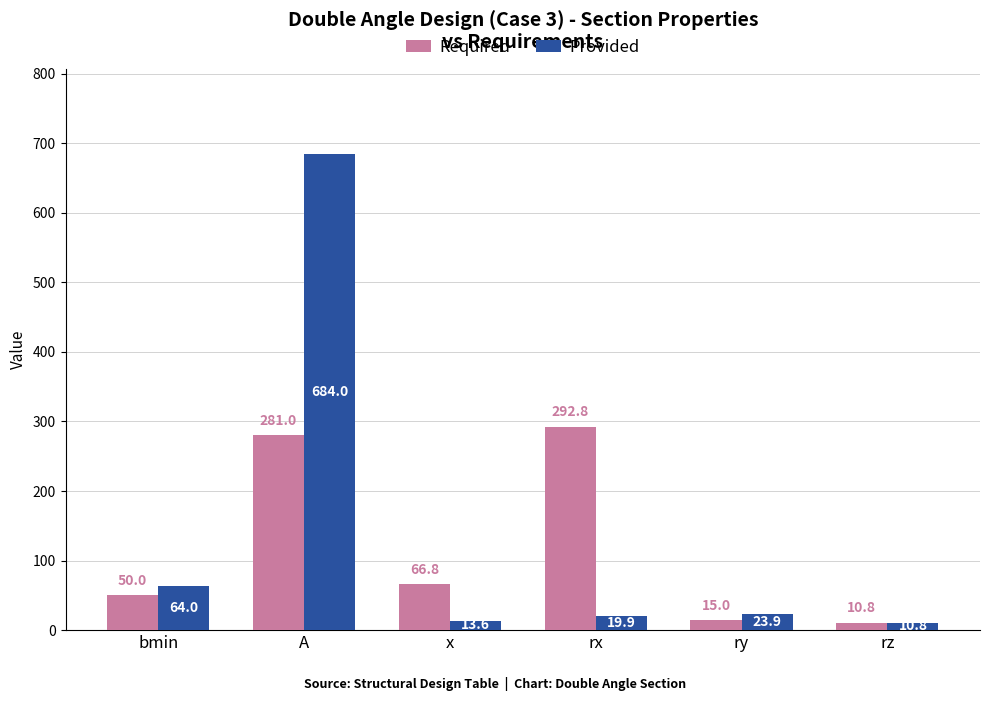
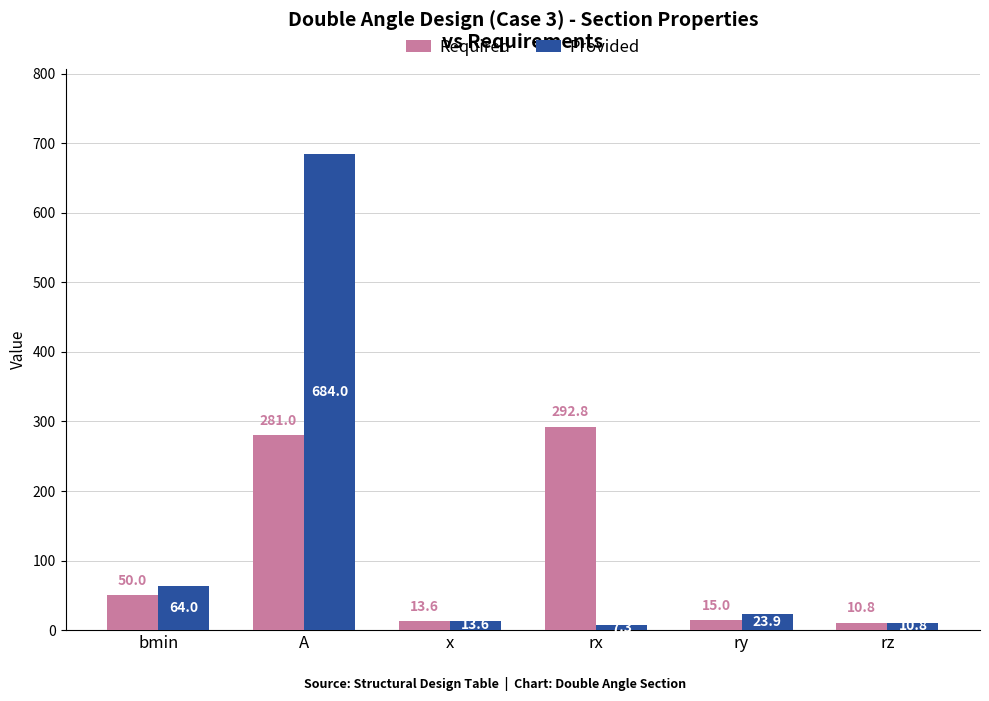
Required, x: 66.8 -> 13.6
Provided, rx: 20 -> 10
